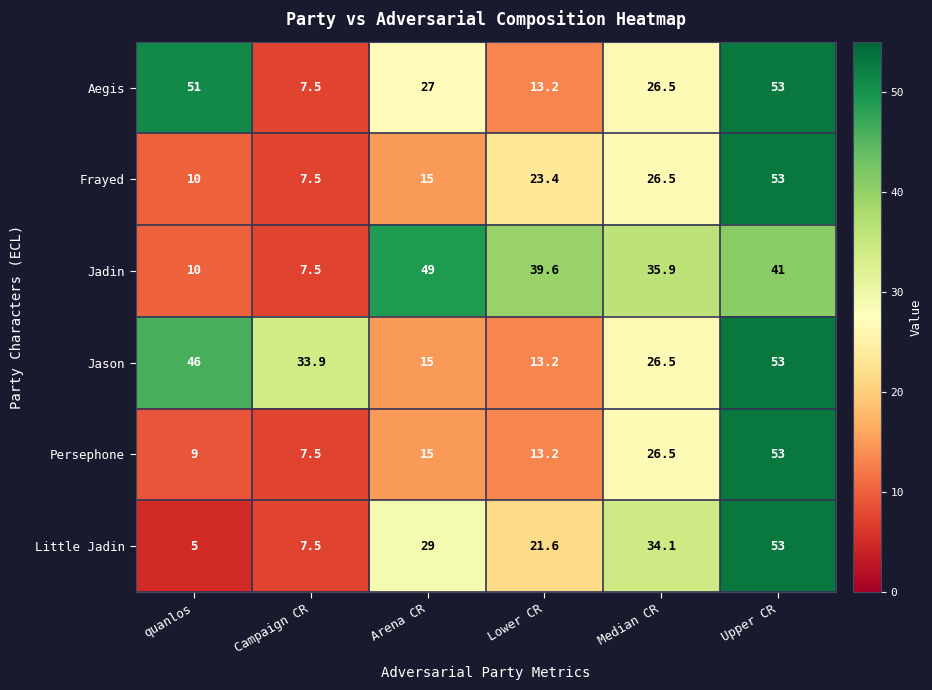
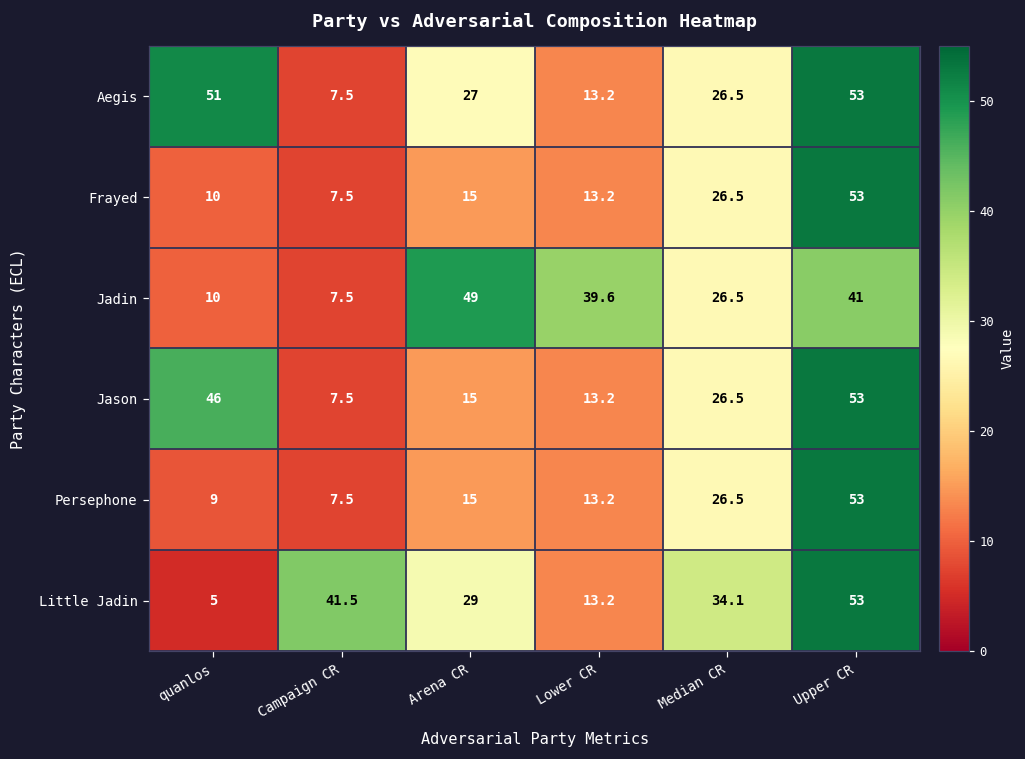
Frayed, Lower CR: 23.4 -> 13.2
Jadin, Median CR: 35.9 -> 26.5
Jason, Campaign CR: 33.9 -> 7.5
Little Jadin, Campaign CR: 7.5 -> 41.5
Little Jadin, Lower CR: 21.6 -> 13.2
